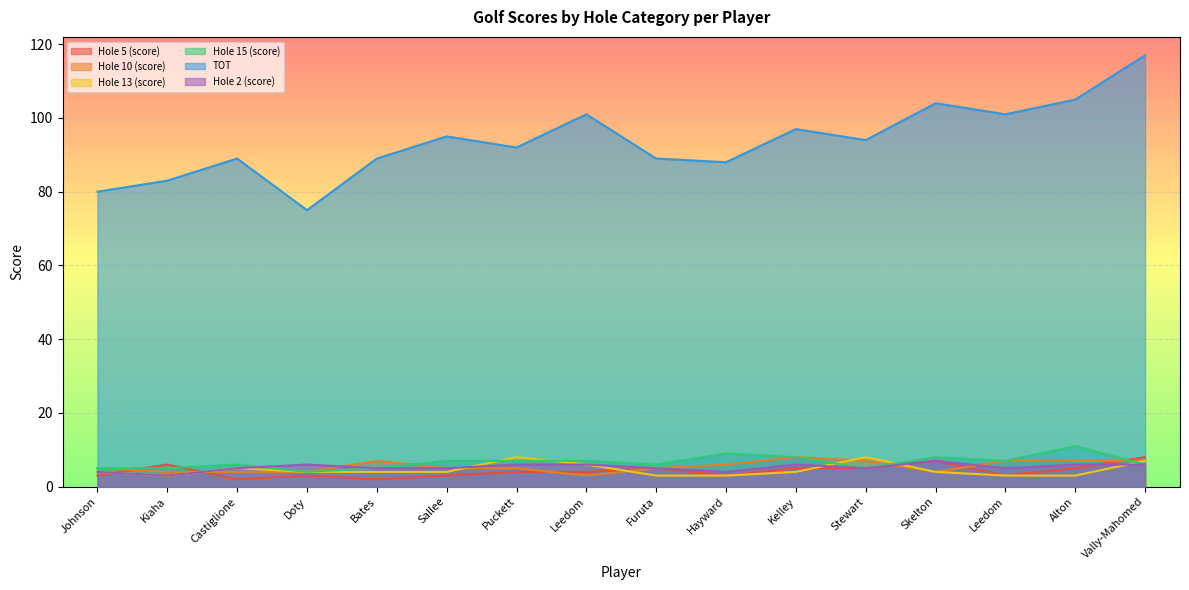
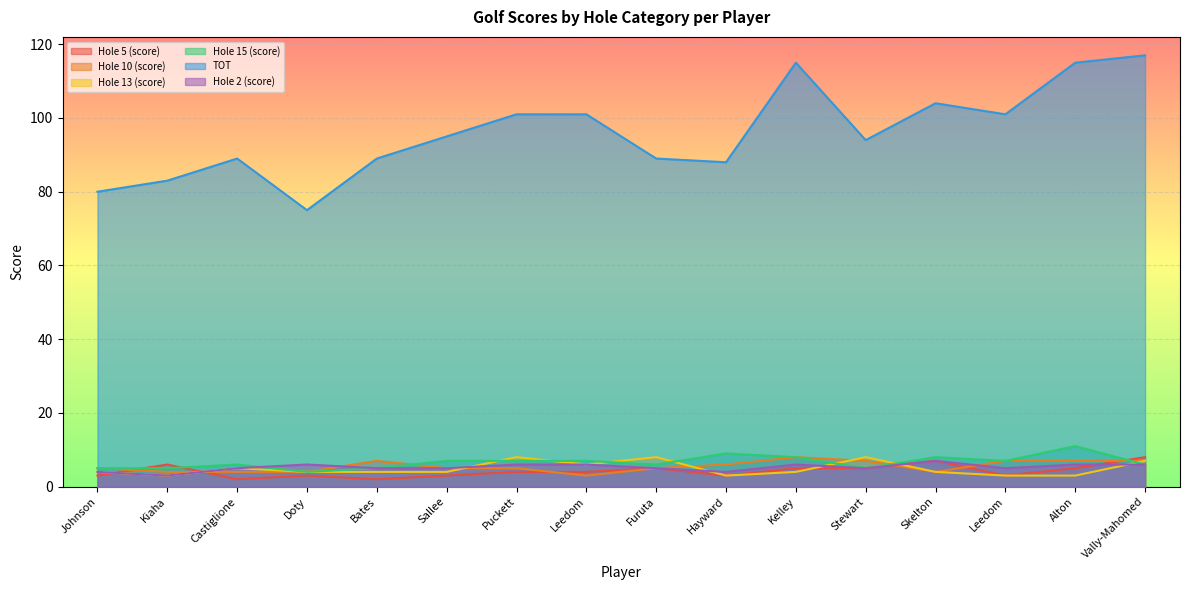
TOT, Puckett: 92 -> 101
Hole 13 (score), Furuta: 3 -> 8
TOT, Kelley: 97 -> 115
TOT, Alton: 105 -> 115
